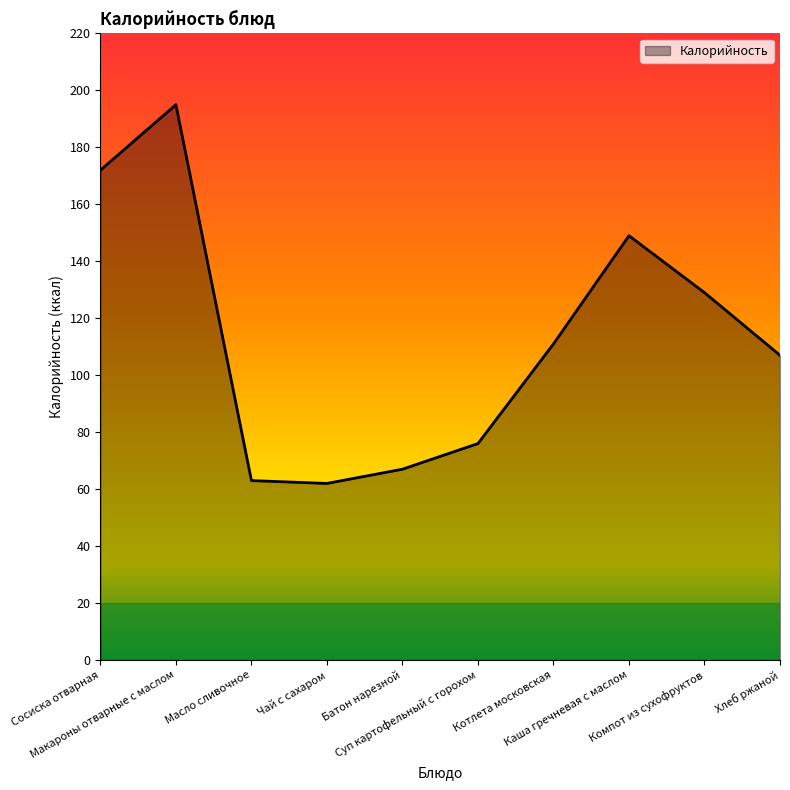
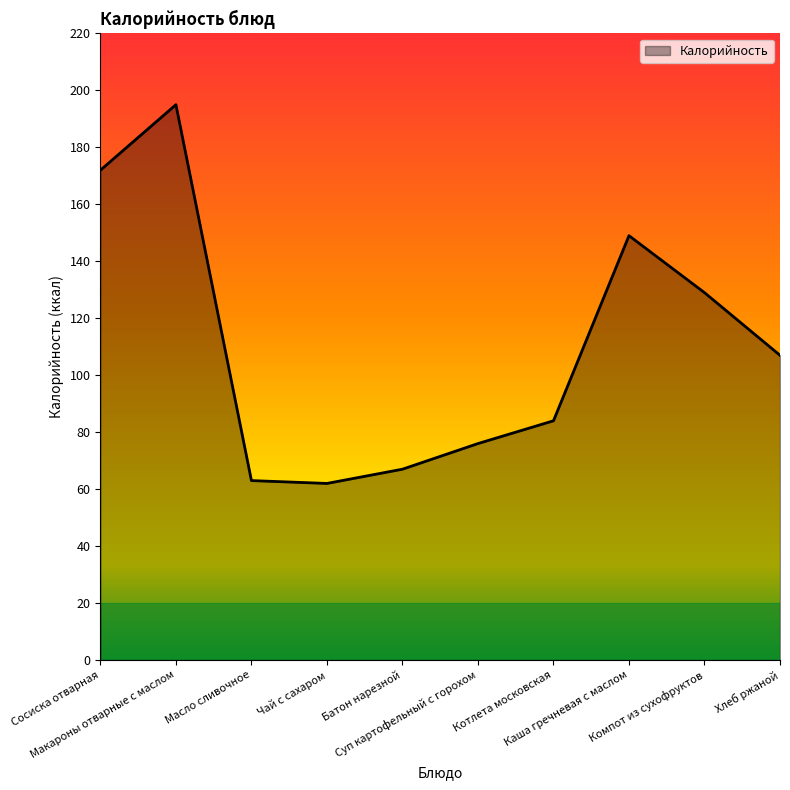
Котлета московская: 111 -> 84
